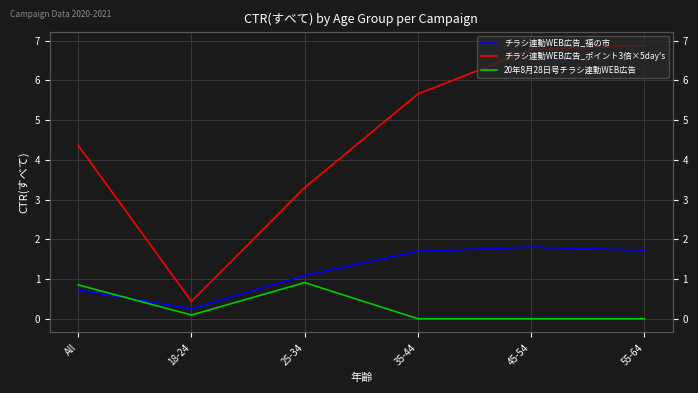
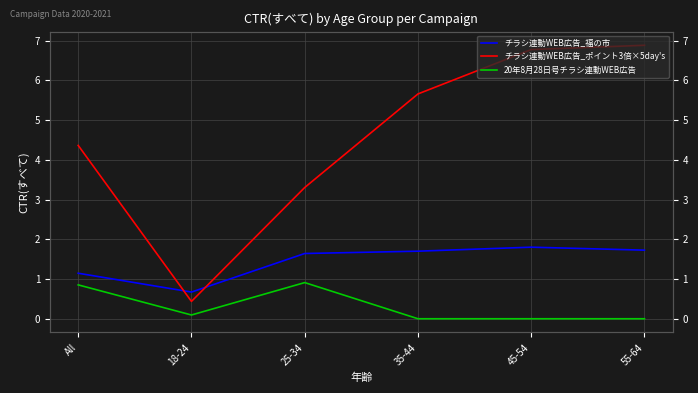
チラシ連動WEB広告_福の市, All: 0.7 -> 1.1
チラシ連動WEB広告_福の市, 18-24: 0.3 -> 0.7
チラシ連動WEB広告_福の市, 25-34: 1.1 -> 1.6
